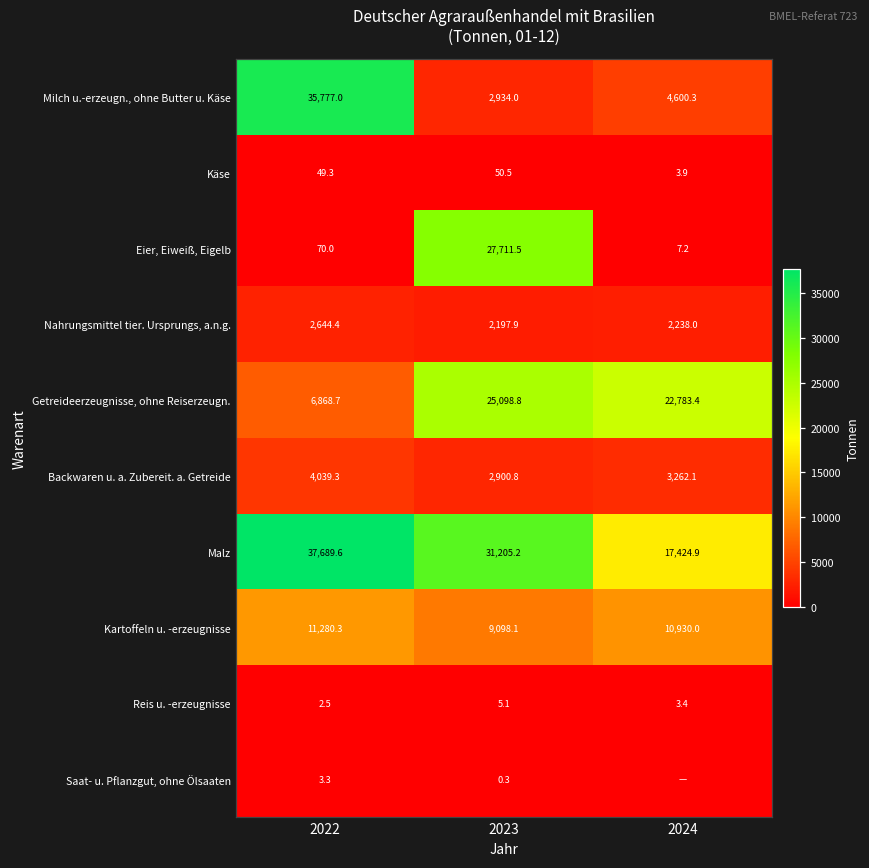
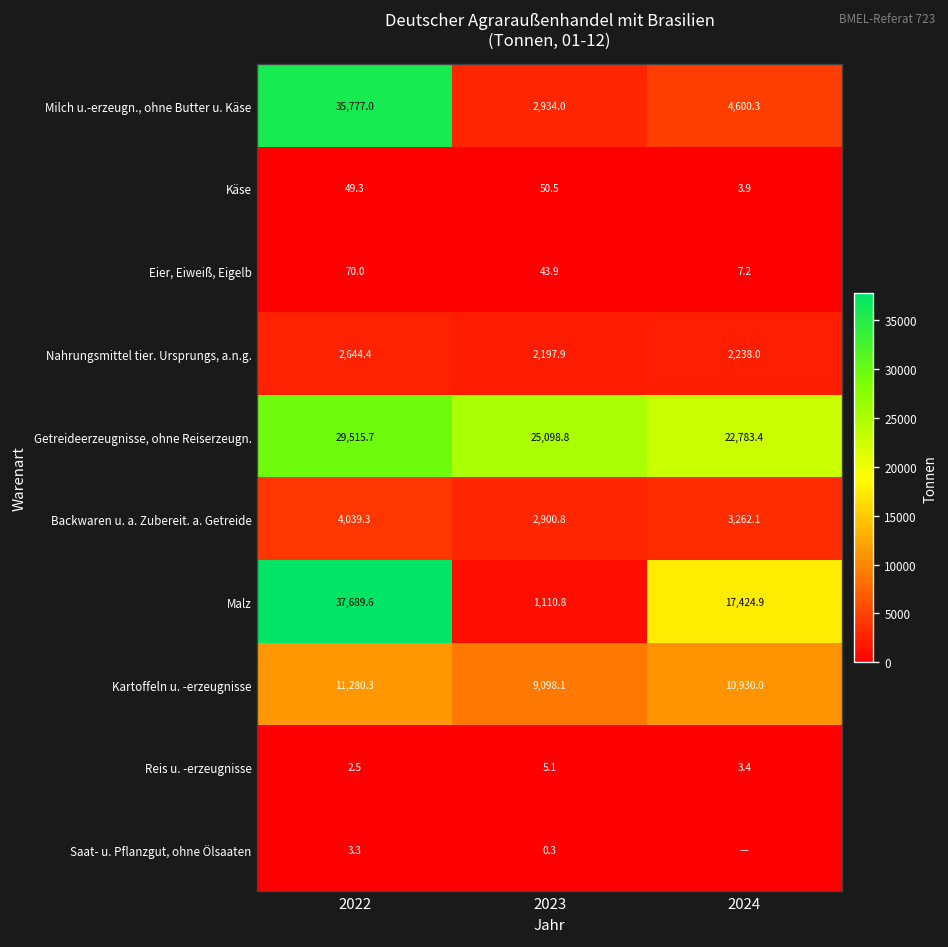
Eier, Eiweiß, Eigelb, 2023: 27,711.5 -> 43.9
Getreideerzeugnisse, ohne Reiserzeugn., 2022: 6,868.7 -> 29,515.7
Malz, 2023: 31,205.2 -> 1,110.8
